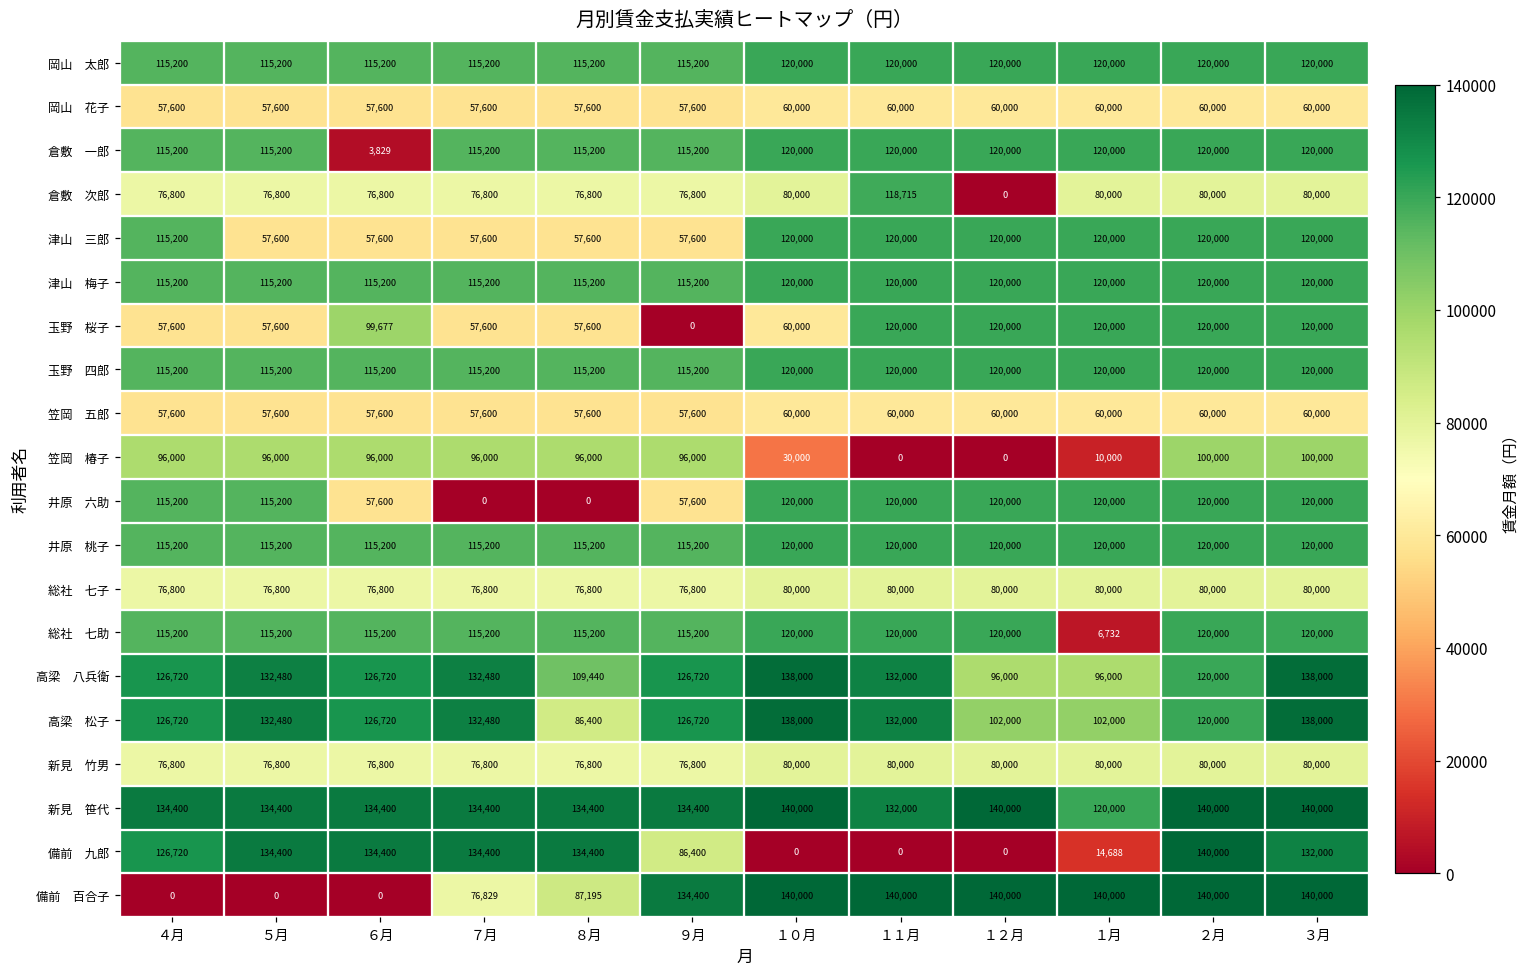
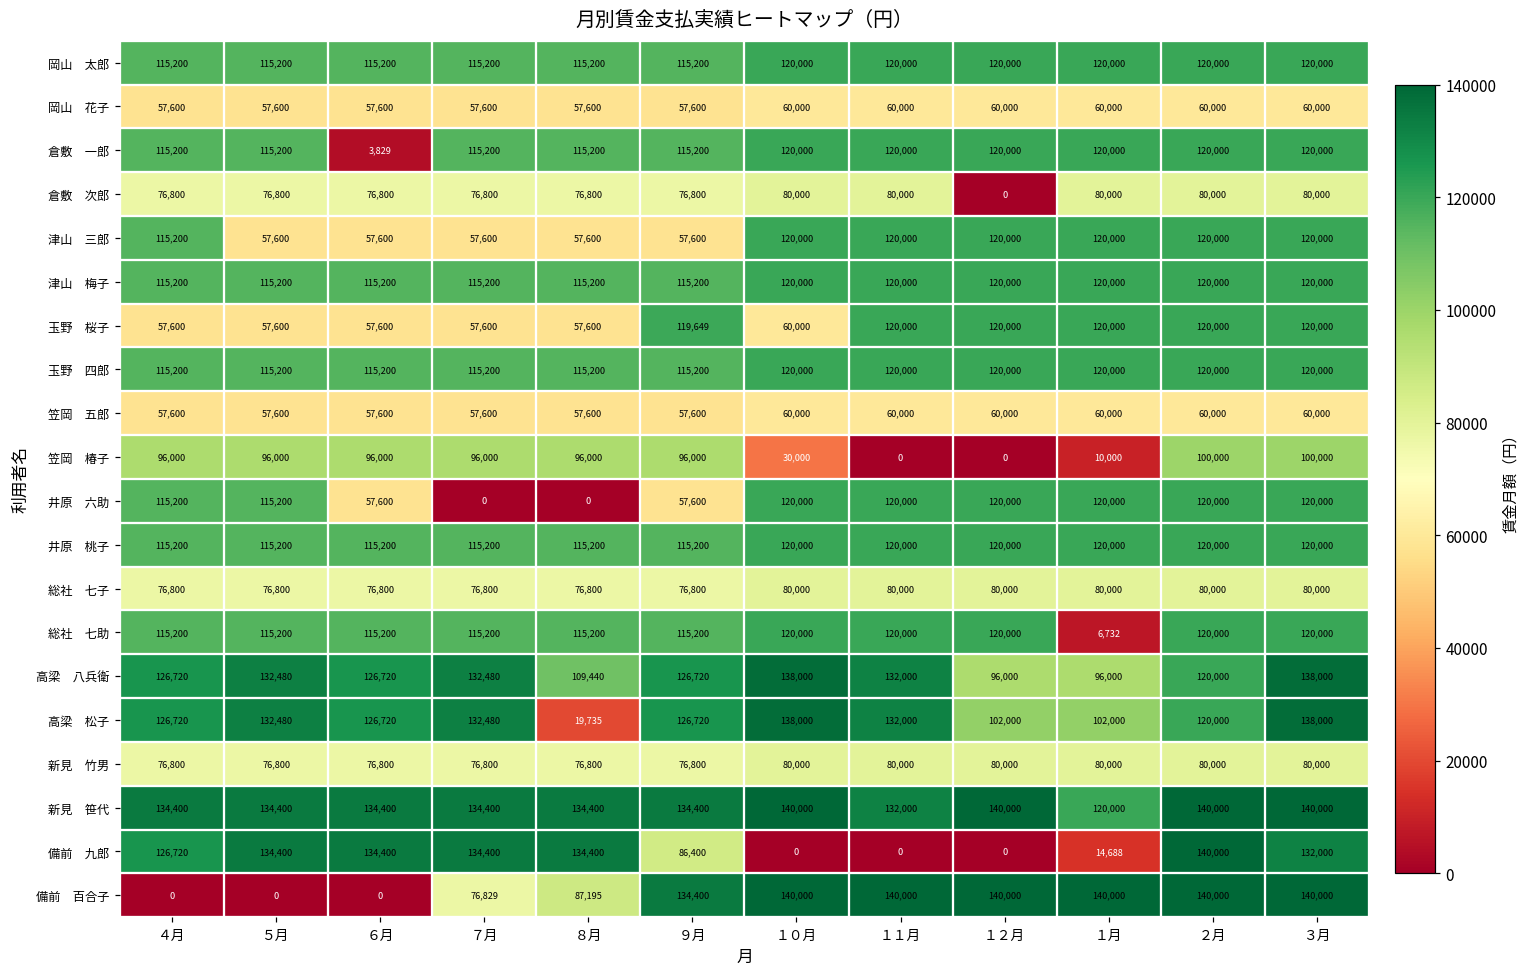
倉敷 次郎, １１月: 118,715 -> 80,000
玉野 桜子, ６月: 99,677 -> 57,600
玉野 桜子, ９月: 0 -> 119,649
高梁 松子, ８月: 86,400 -> 19,735
